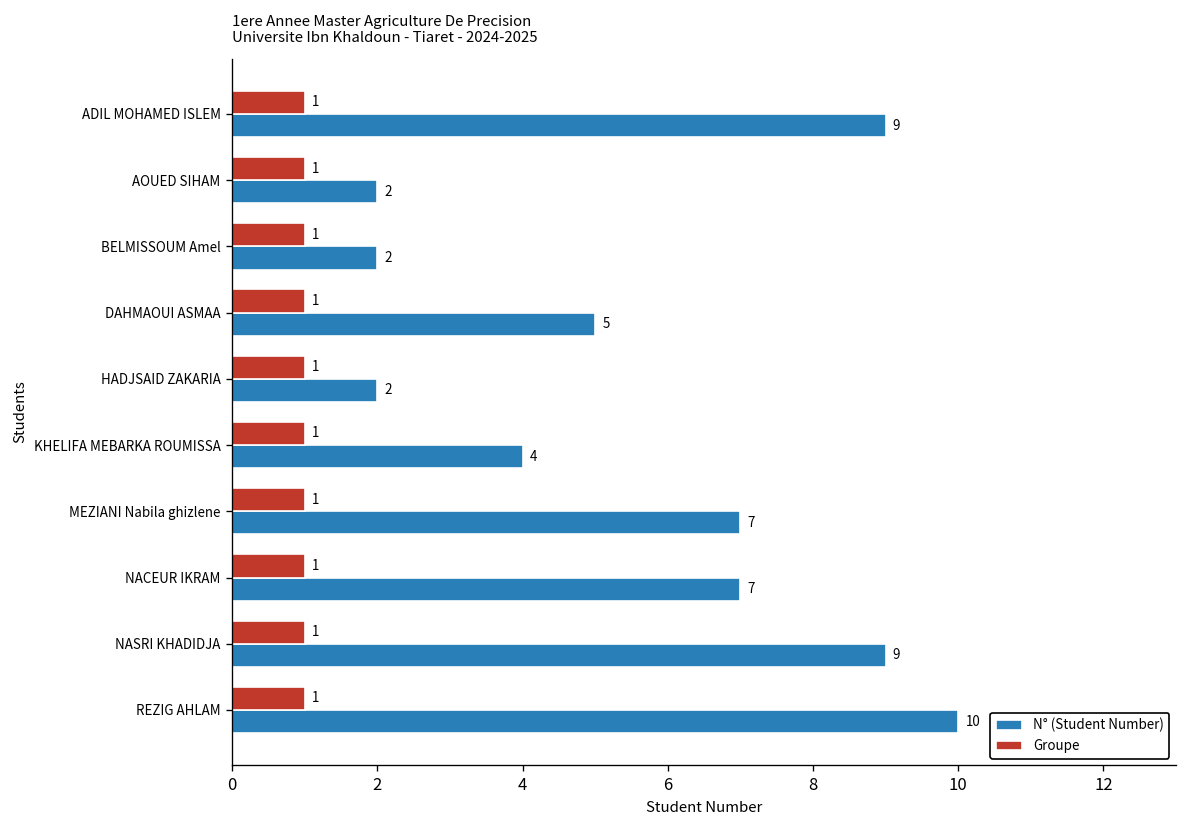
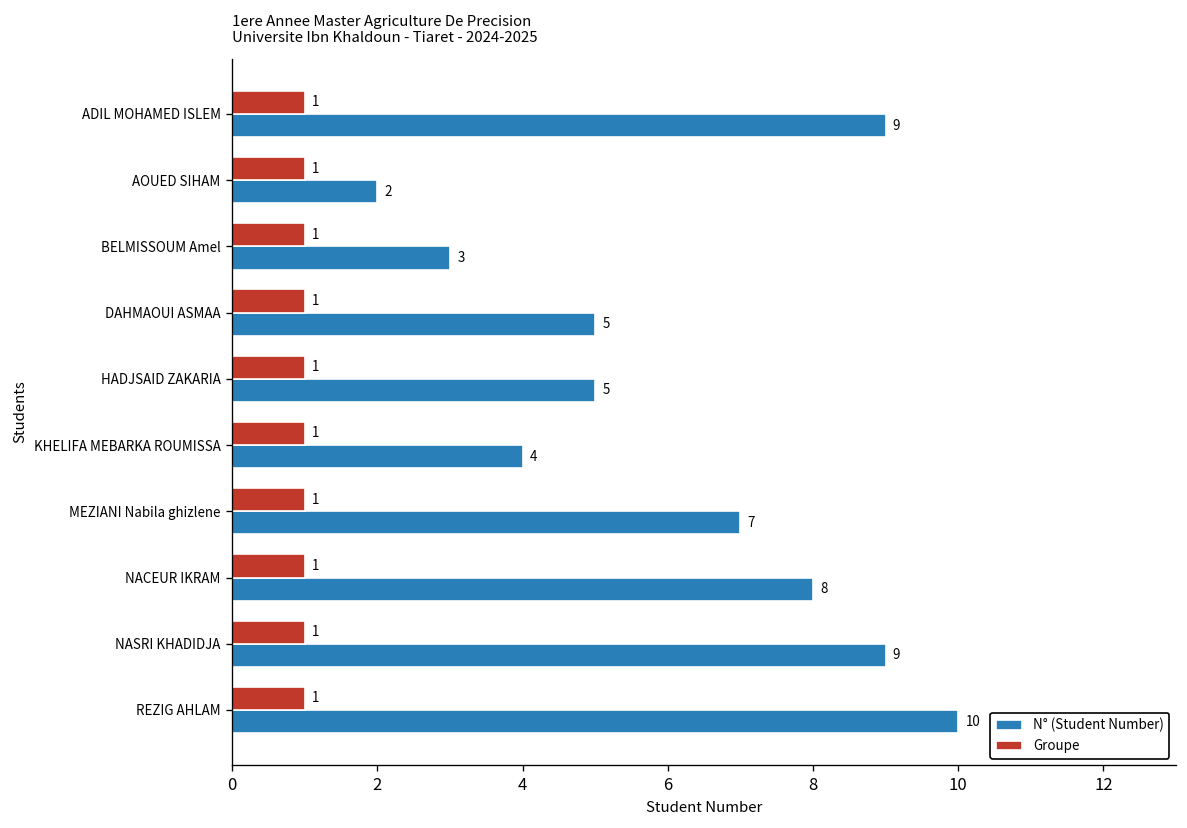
N° (Student Number), BELMISSOUM Amel: 2 -> 3
N° (Student Number), HADJSAID ZAKARIA: 2 -> 5
N° (Student Number), NACEUR IKRAM: 7 -> 8
